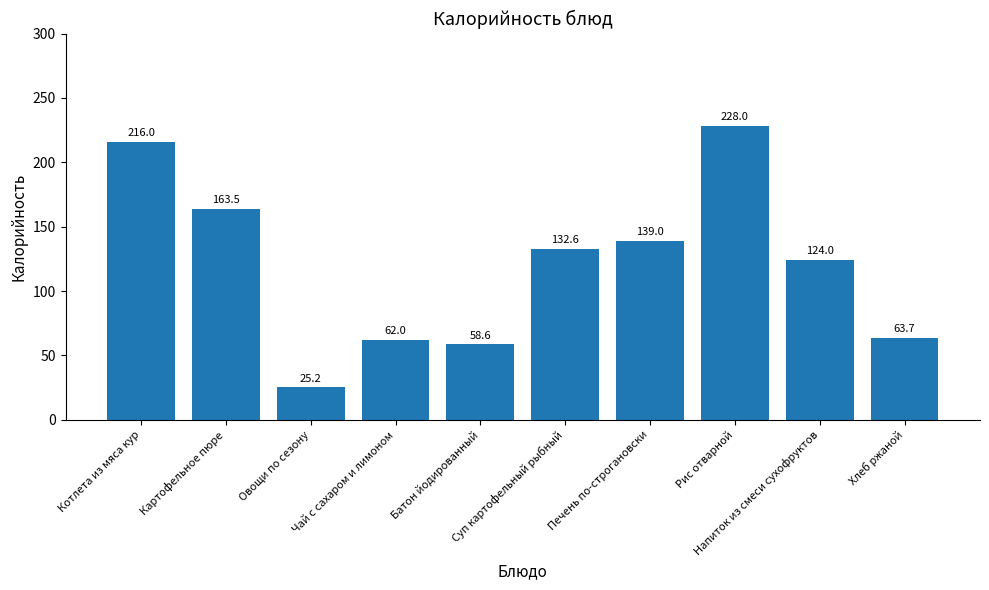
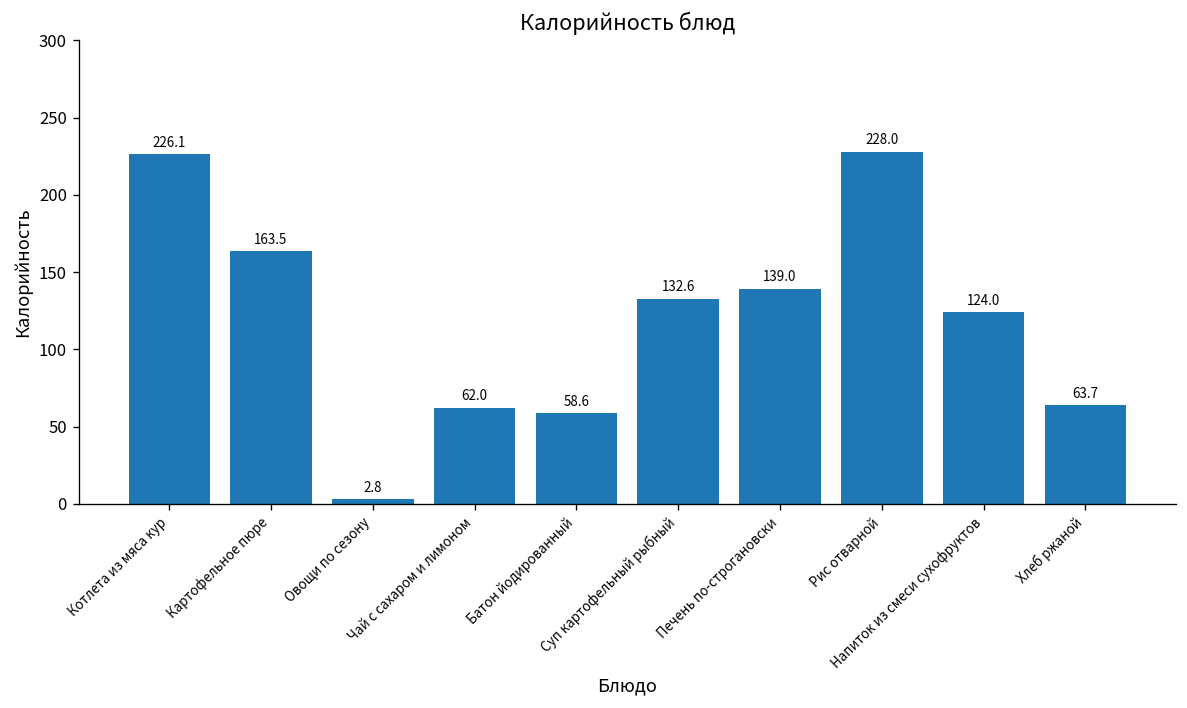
Котлета из мяса кур: 216.0 -> 226.1
Овощи по сезону: 25.2 -> 2.8
